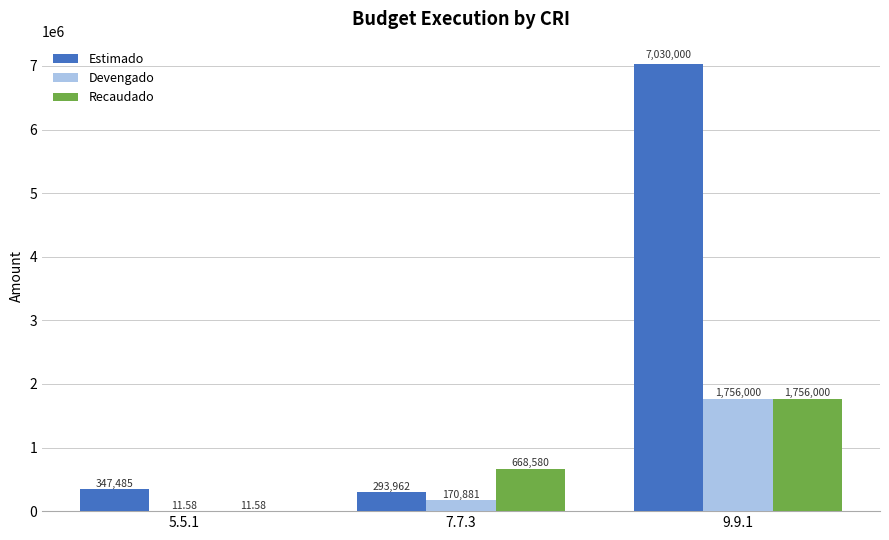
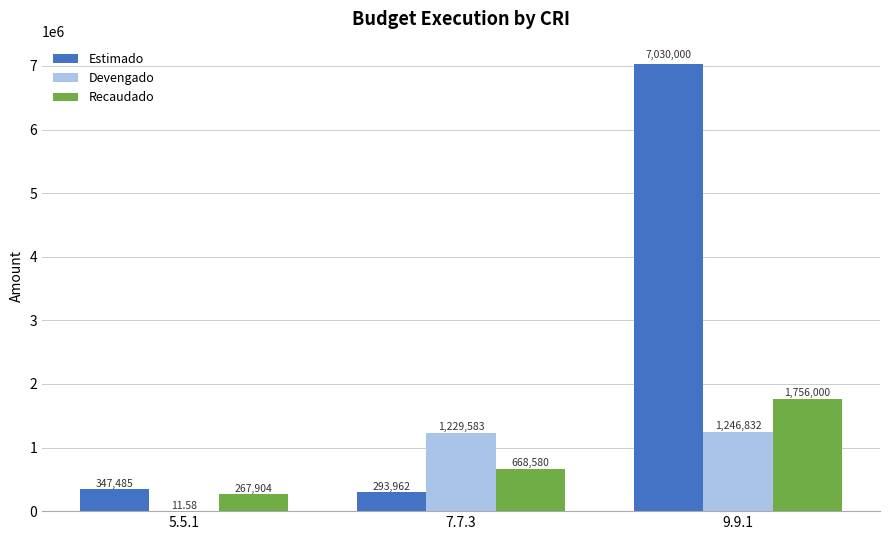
Recaudado, 5.5.1: 11.58 -> 267,904
Devengado, 7.7.3: 170,881 -> 1,229,583
Devengado, 9.9.1: 1,756,000 -> 1,246,832
